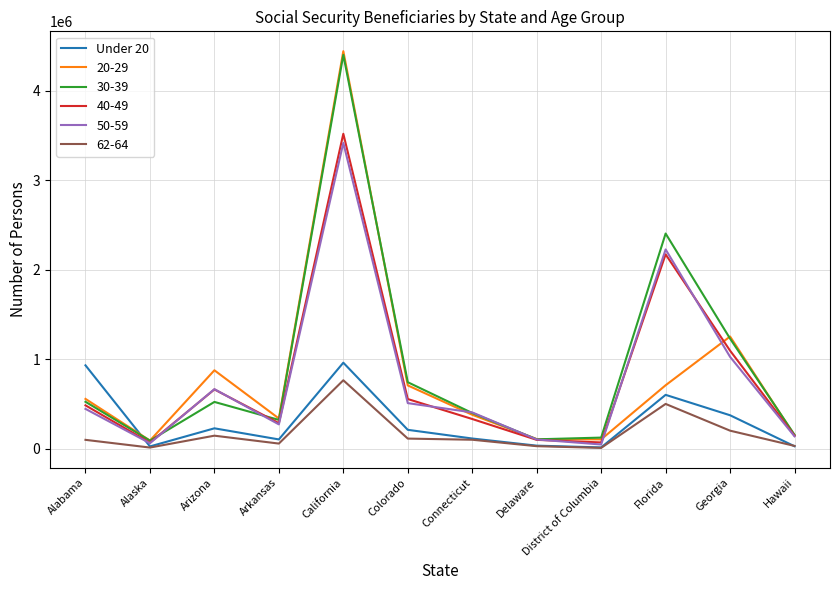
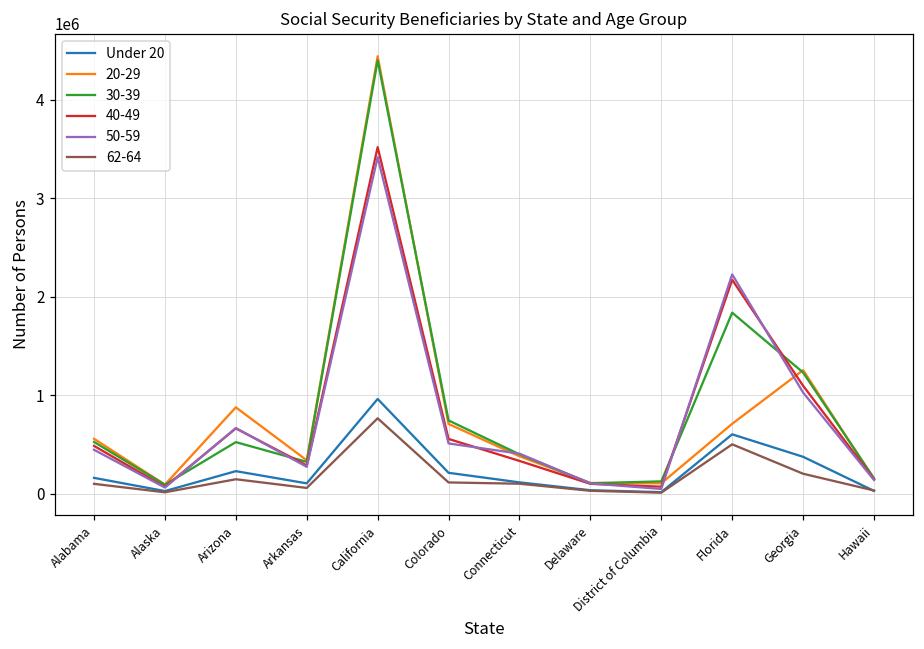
Under 20, Alabama: 900000 -> 200000
30-39, Florida: 2400000 -> 1800000
